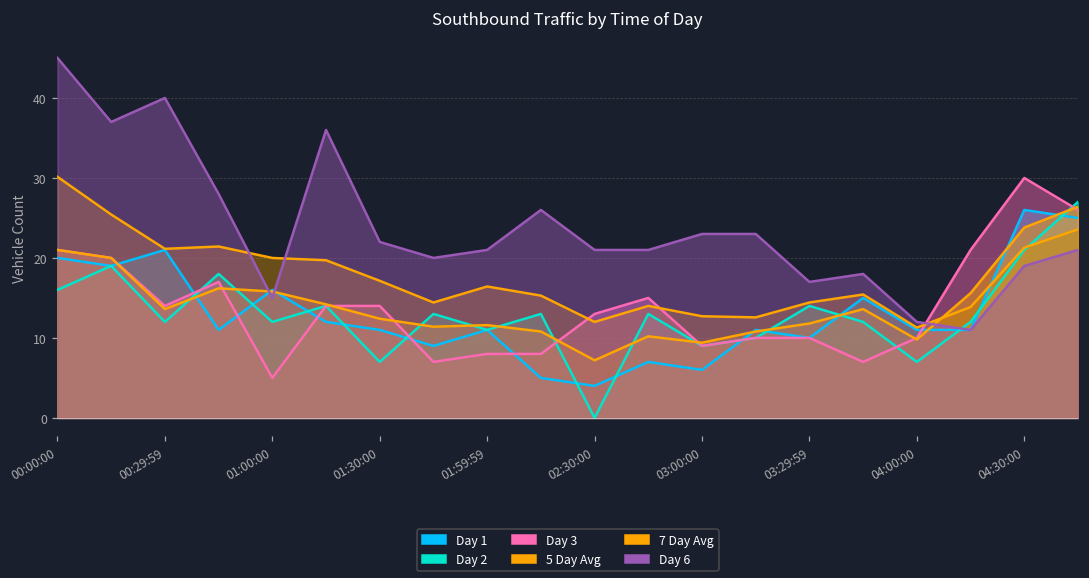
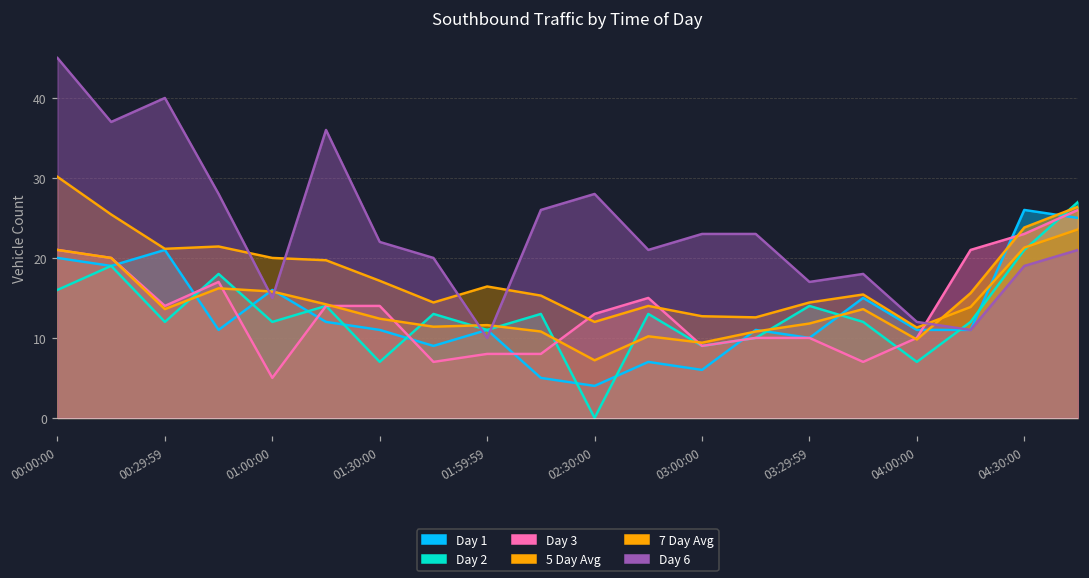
Day 6, 01:59:59: 21 -> 10
Day 6, 02:30:00: 21 -> 28
Day 3, 04:30:00: 30 -> 23
